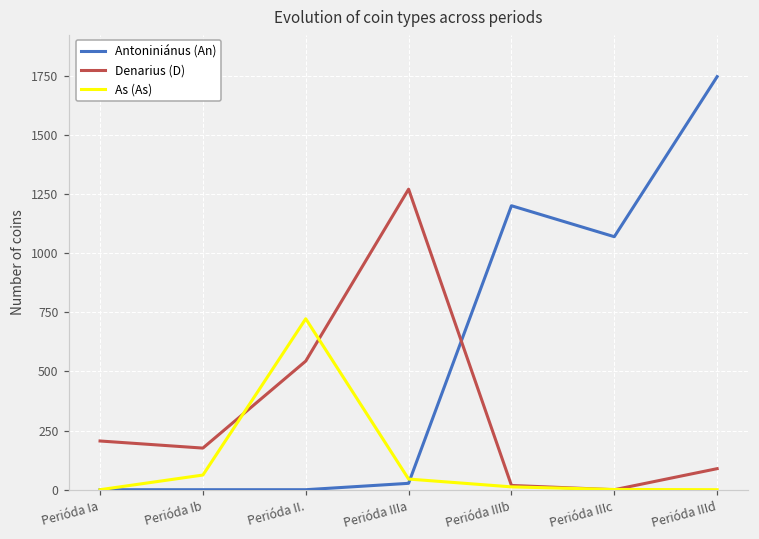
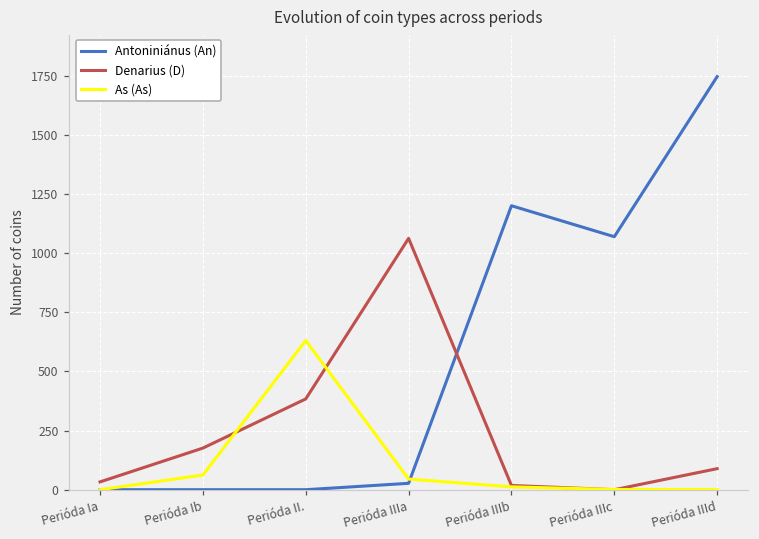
Denarius (D), Perióda Ia: 210 -> 30
Denarius (D), Perióda II.: 540 -> 380
As (As), Perióda II.: 720 -> 630
Denarius (D), Perióda IIIa: 1270 -> 1060
